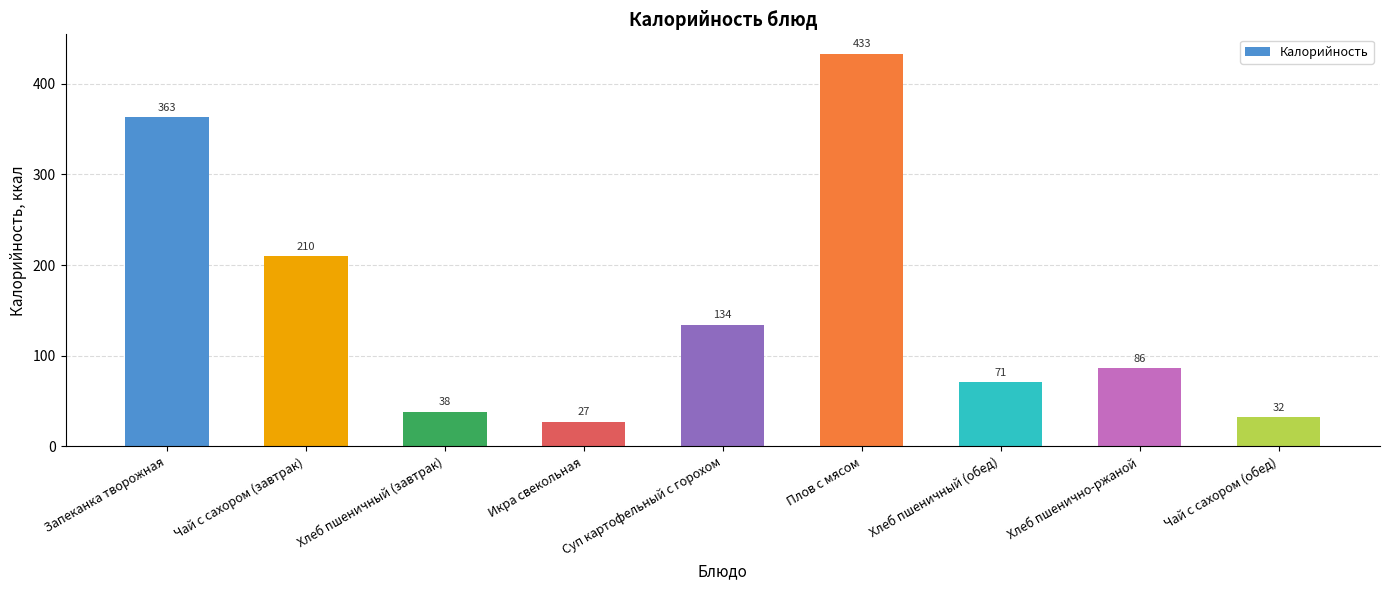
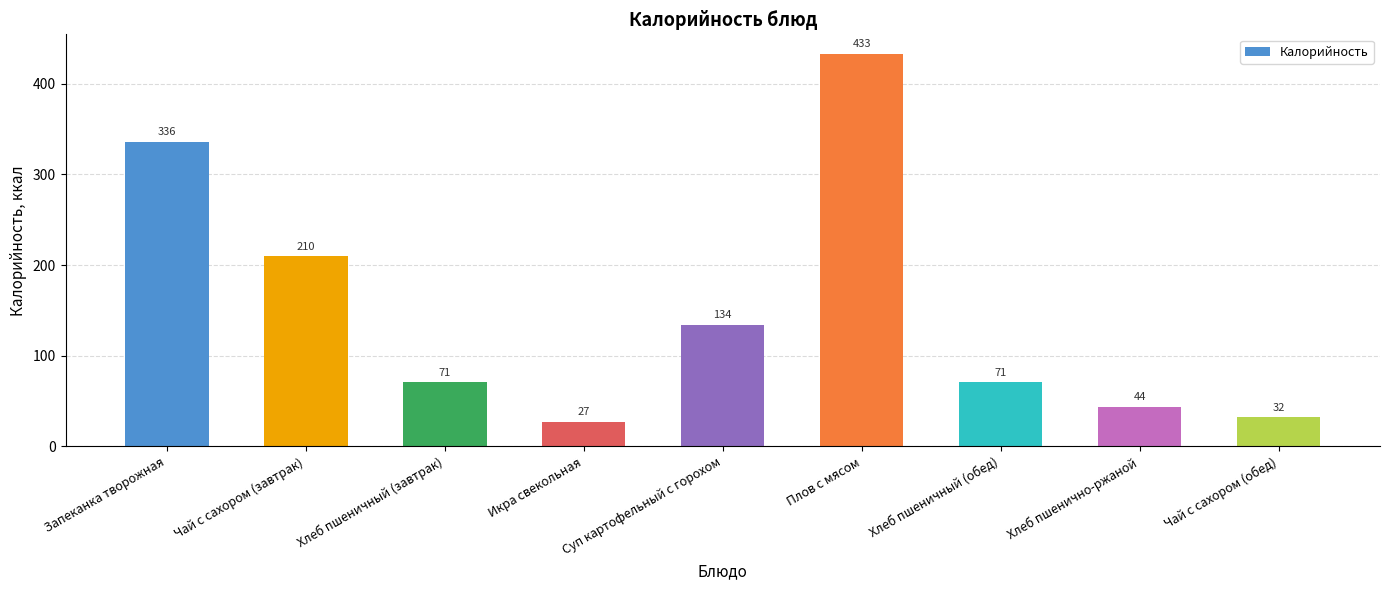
Запеканка творожная: 363 -> 336
Хлеб пшеничный (завтрак): 38 -> 71
Хлеб пшенично-ржаной: 86 -> 44
